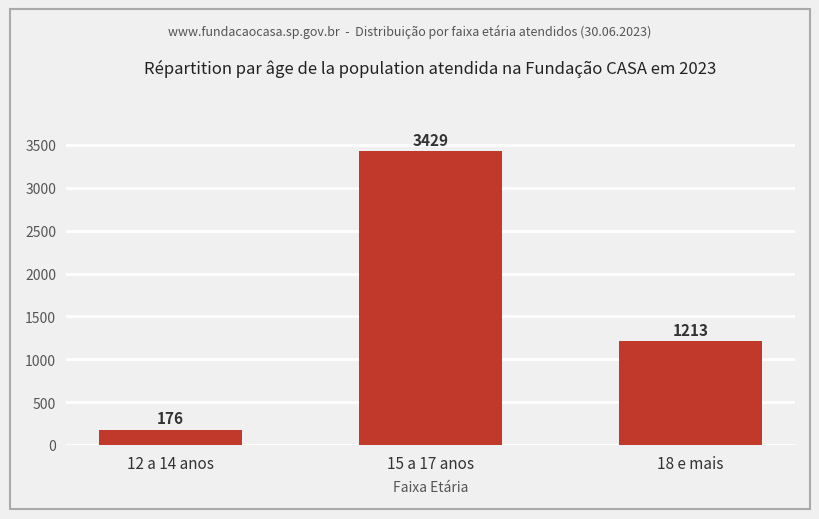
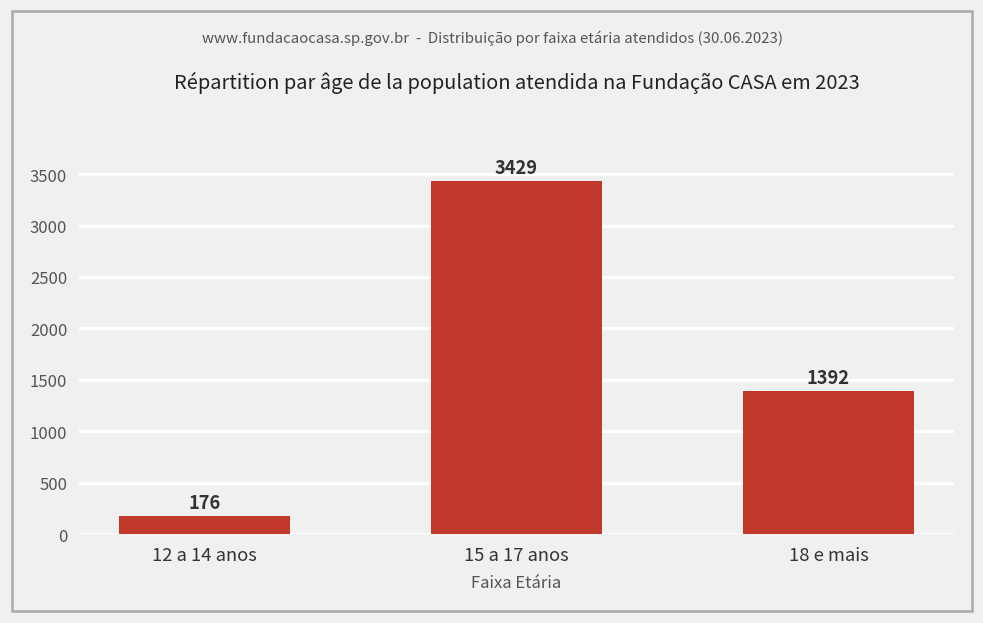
18 e mais: 1213 -> 1392
